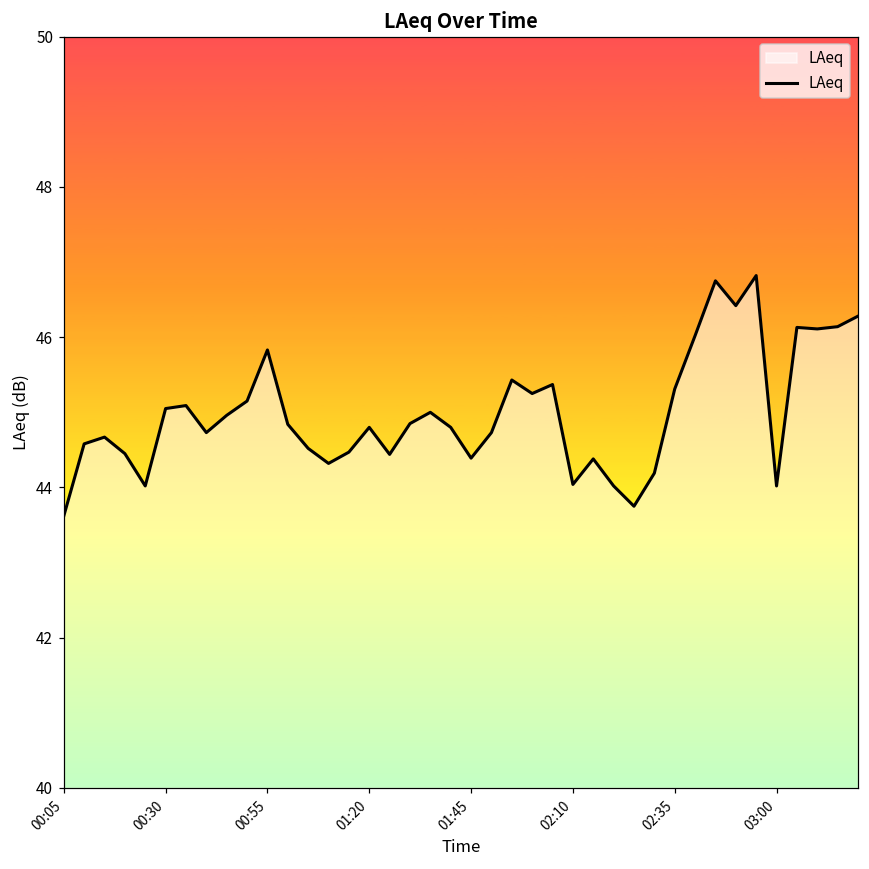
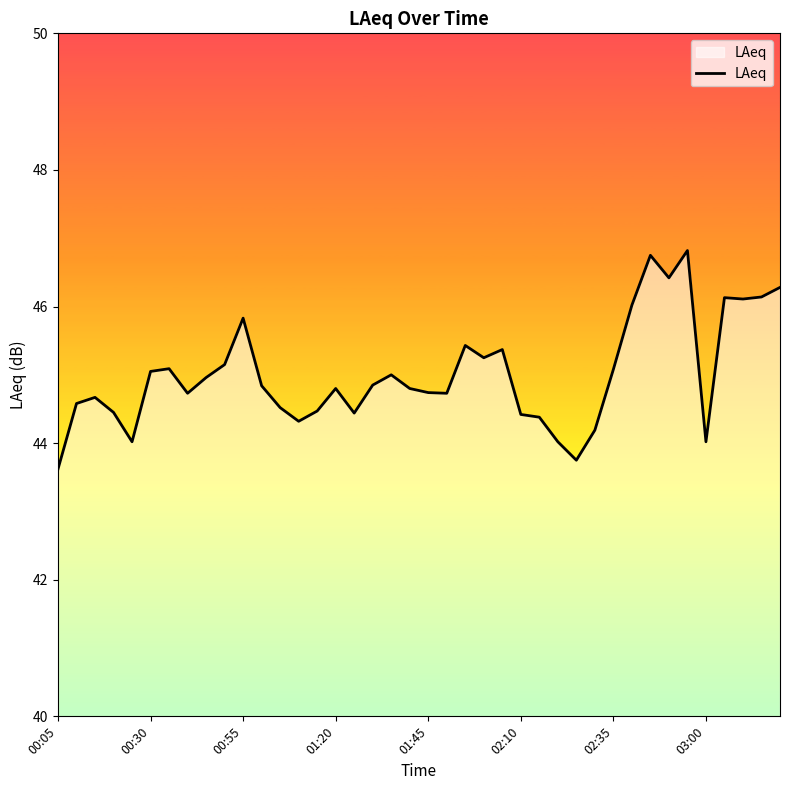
01:45: 44.4 -> 44.7
02:10: 44.0 -> 44.4
02:35: 45.3 -> 45.1
